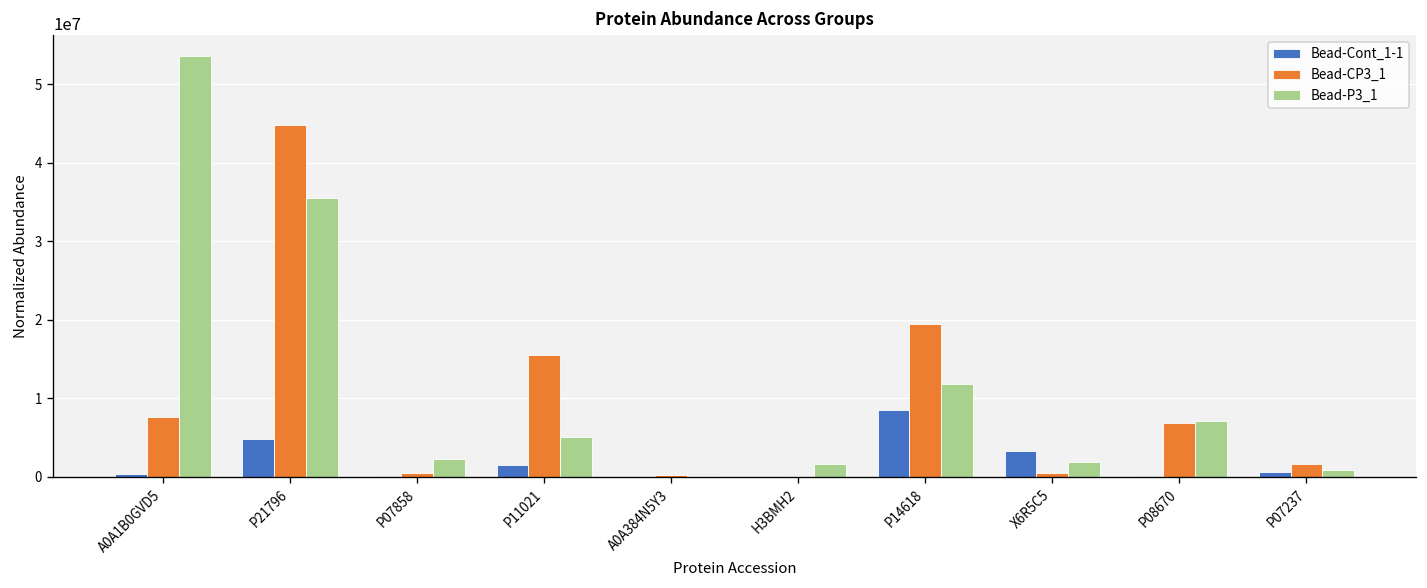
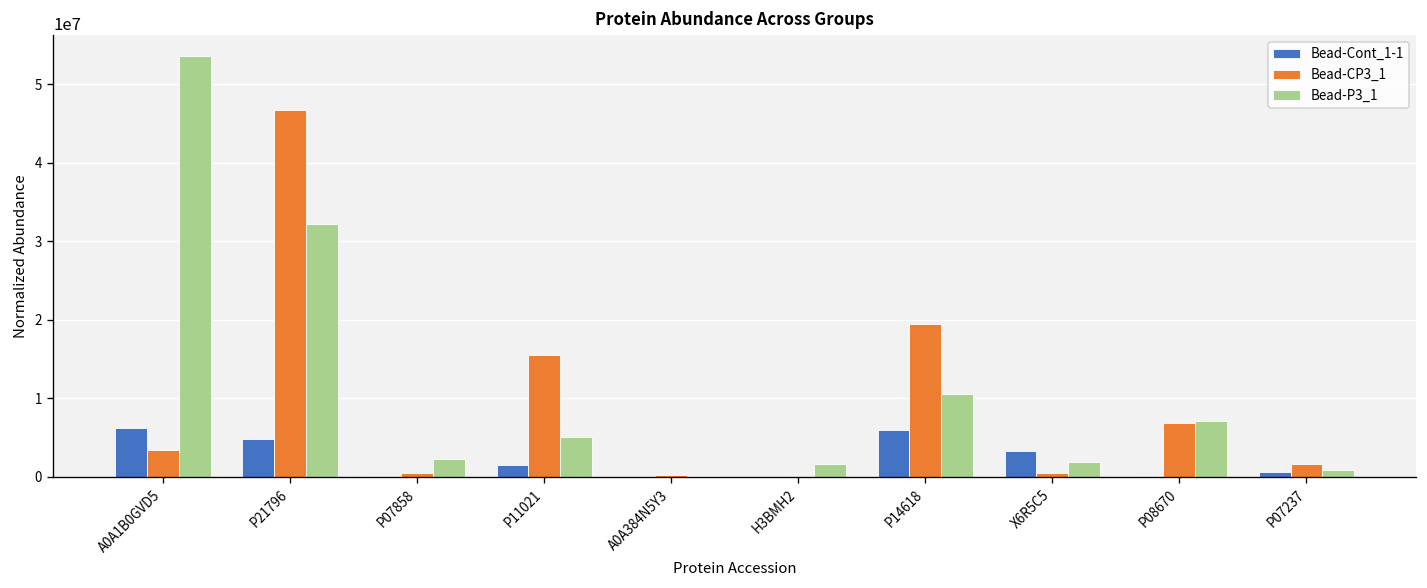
Bead-Cont_1-1, A0A1B0GVD5: 0 -> 6000000
Bead-CP3_1, A0A1B0GVD5: 8000000 -> 3000000
Bead-CP3_1, P21796: 45000000 -> 47000000
Bead-P3_1, P21796: 35000000 -> 32000000
Bead-Cont_1-1, P14618: 9000000 -> 6000000
Bead-P3_1, P14618: 12000000 -> 11000000
